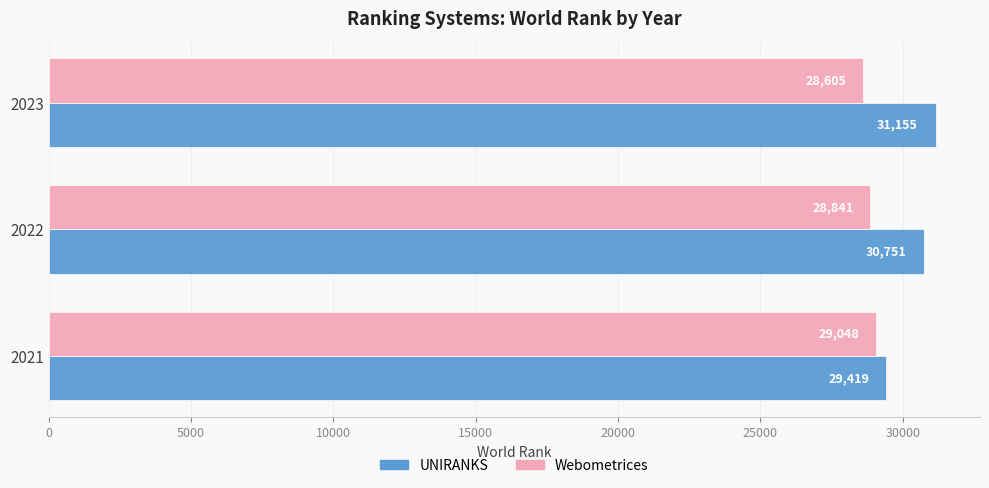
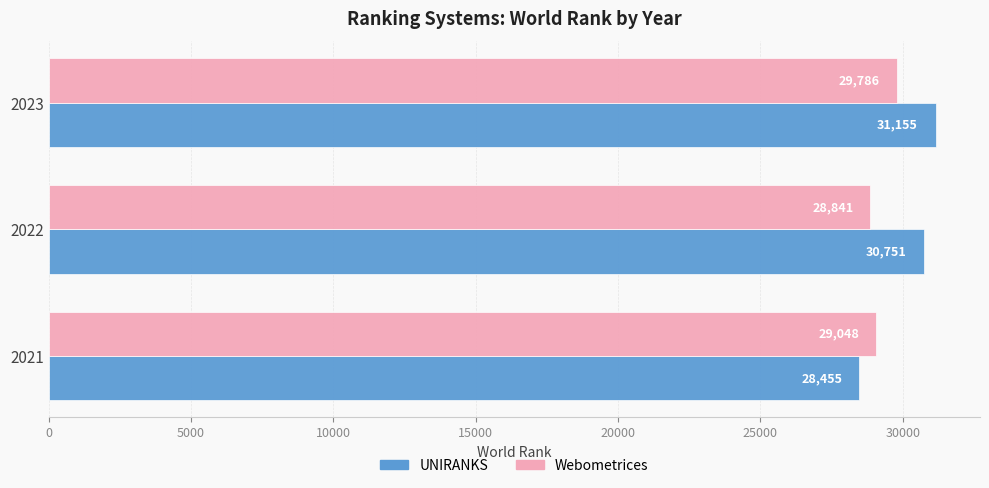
Webometrices, 2023: 28,605 -> 29,786
UNIRANKS, 2021: 29,419 -> 28,455
